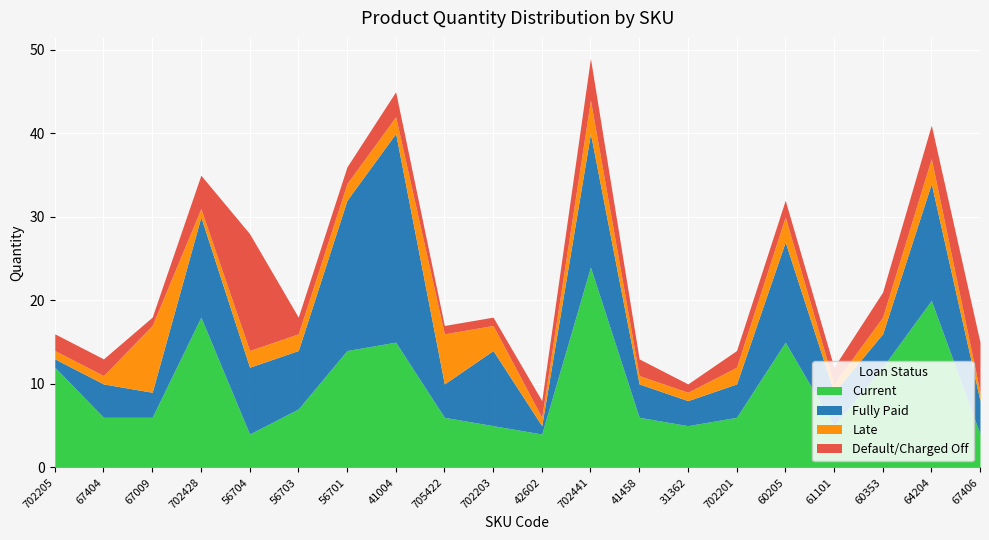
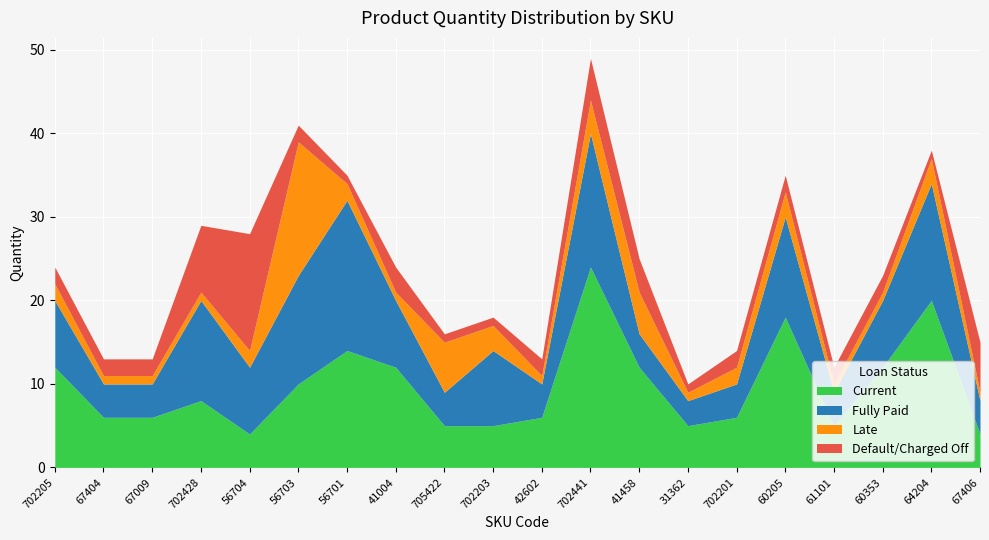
Fully Paid, 702205: 1 -> 8
Late, 702205: 1 -> 2
Fully Paid, 67009: 3 -> 4
Late, 67009: 8 -> 1
Default/Charged Off, 67009: 1 -> 2
Current, 702428: 18 -> 8
Default/Charged Off, 702428: 4 -> 8
Current, 56703: 7 -> 10
Fully Paid, 56703: 7 -> 13
Late, 56703: 2 -> 16
Default/Charged Off, 56701: 2 -> 1
Current, 41004: 15 -> 12
Fully Paid, 41004: 25 -> 8
Late, 41004: 2 -> 1
Current, 705422: 6 -> 5
Current, 42602: 4 -> 6
Fully Paid, 42602: 1 -> 4
Current, 41458: 6 -> 12
Late, 41458: 1 -> 5
Default/Charged Off, 41458: 2 -> 4
Current, 60205: 15 -> 18
Fully Paid, 60353: 4 -> 8
Late, 60353: 2 -> 1
Default/Charged Off, 60353: 3 -> 2
Default/Charged Off, 64204: 4 -> 1
